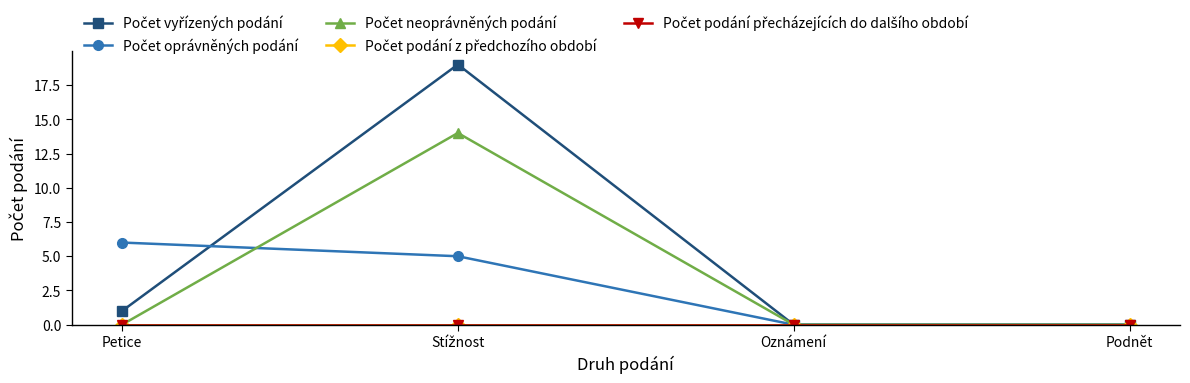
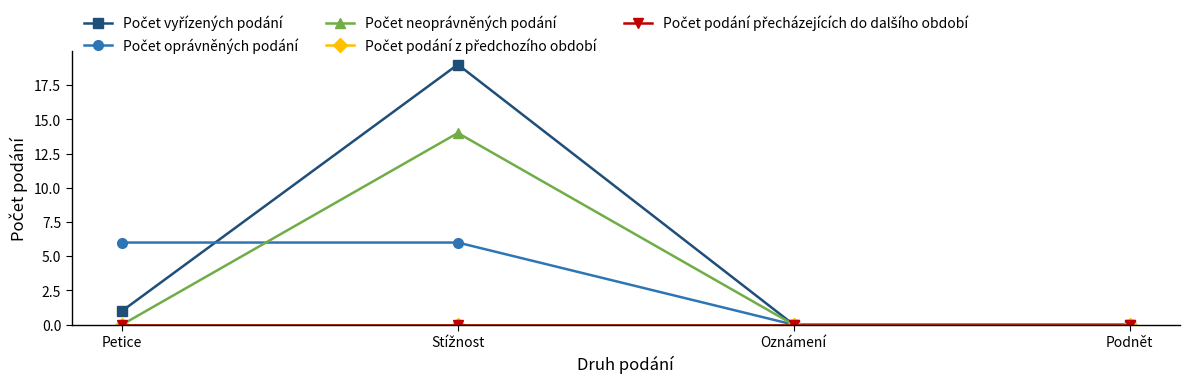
Počet oprávněných podání, Stížnost: 5 -> 6
